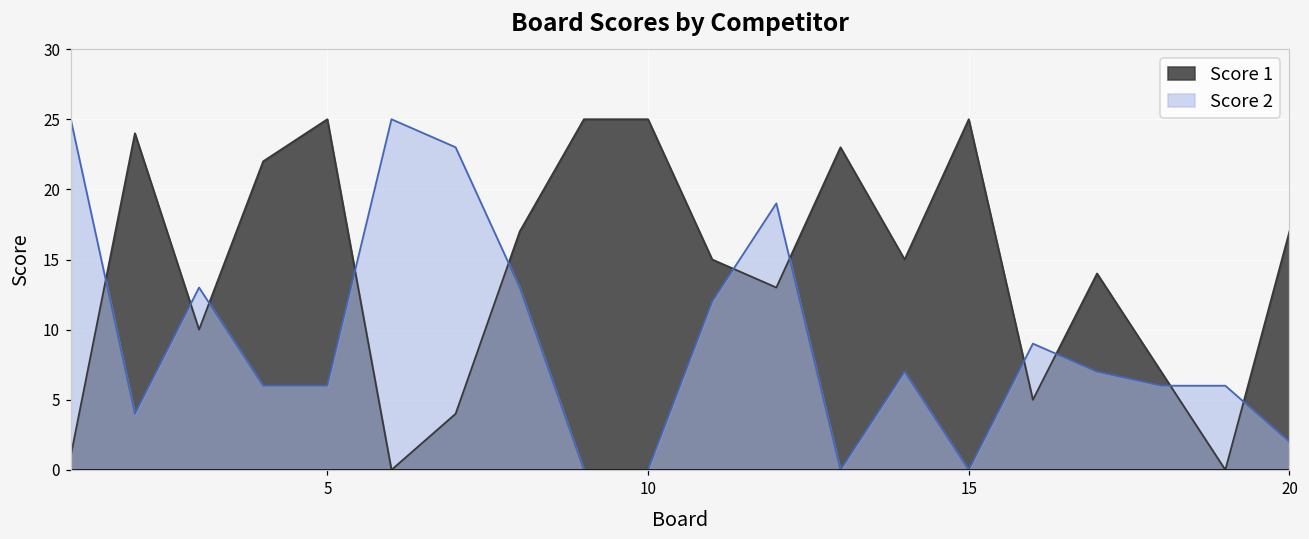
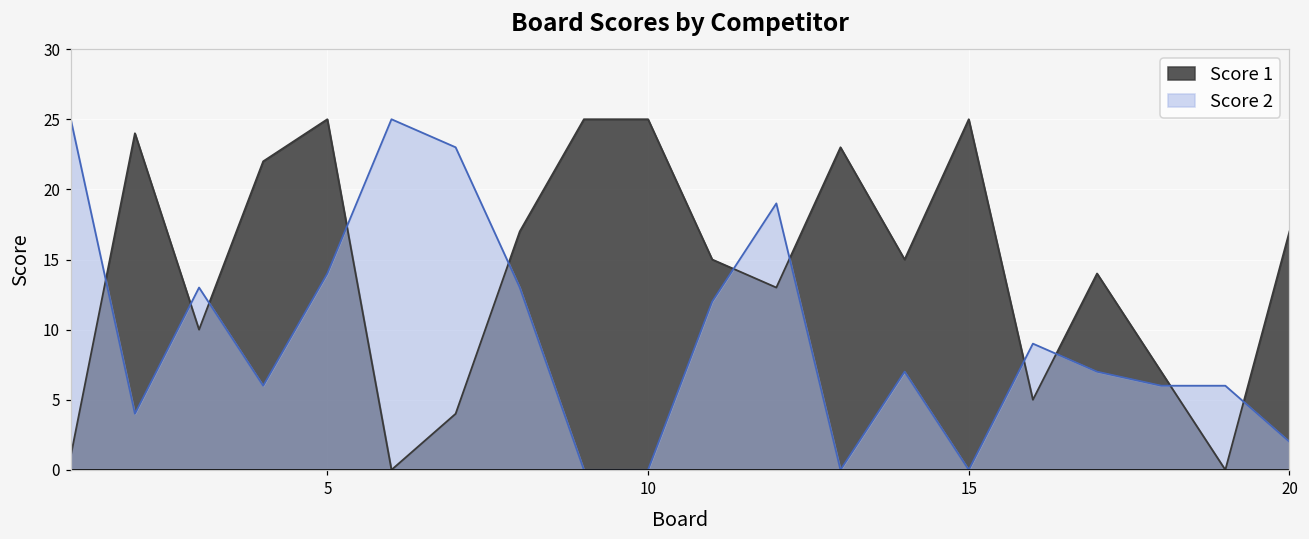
Score 2, 5: 6 -> 14
